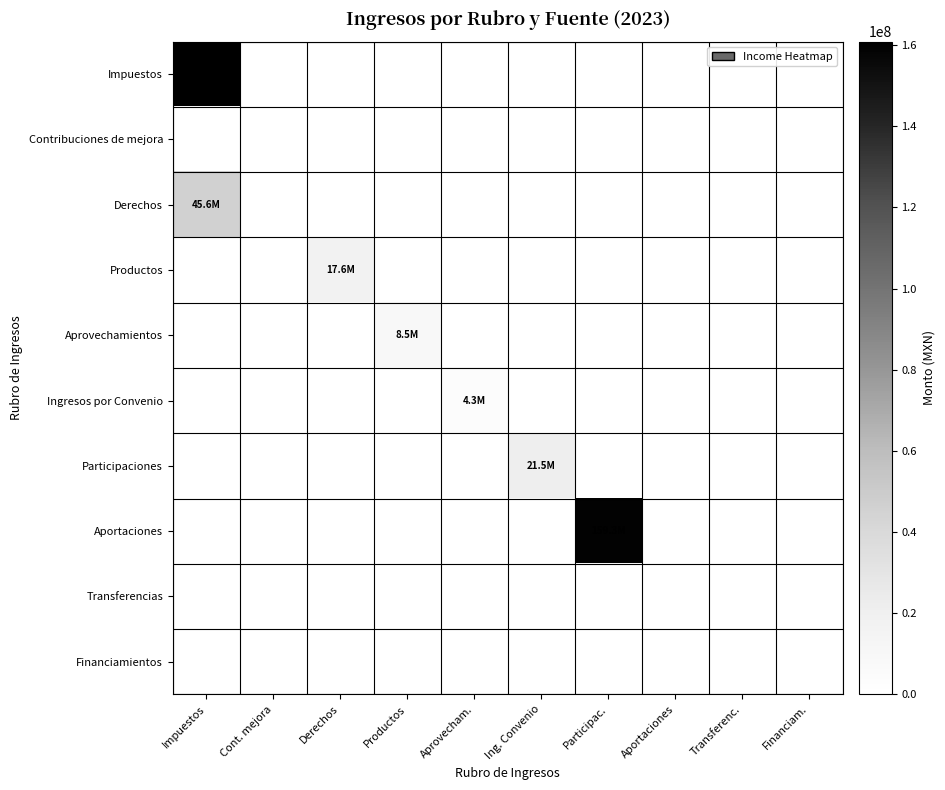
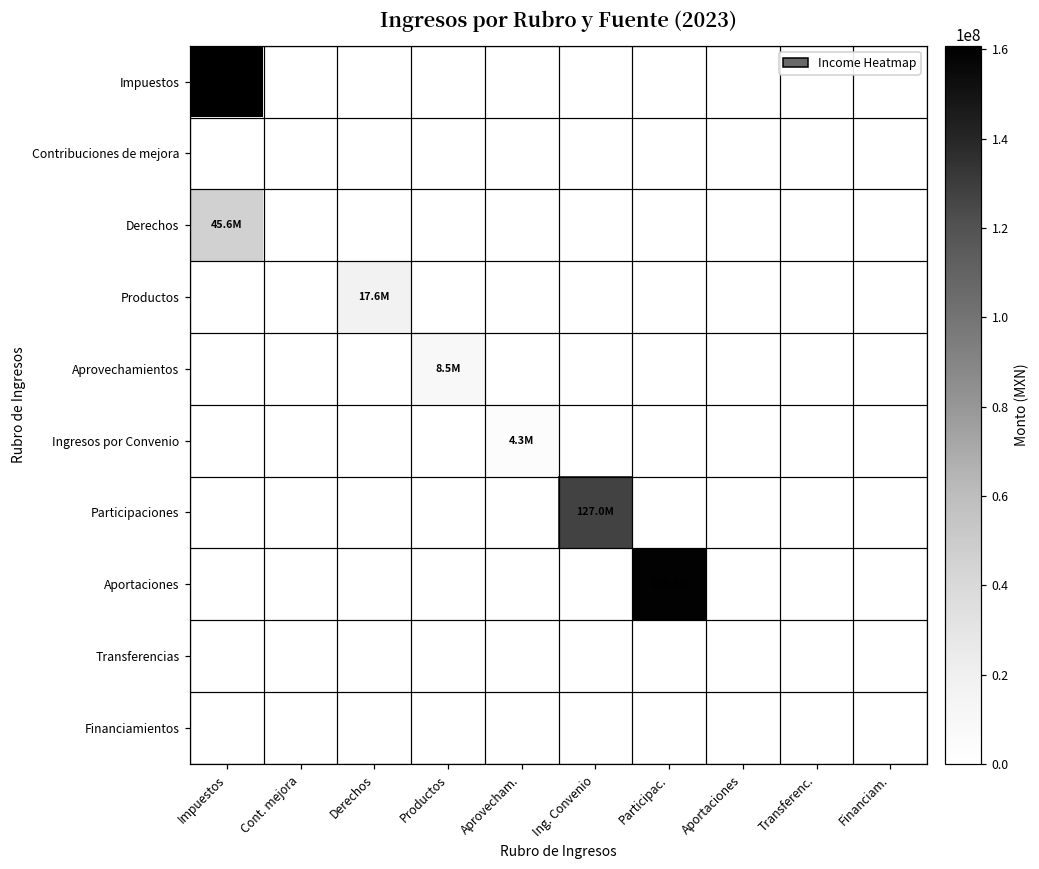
Participaciones, Ing. Convenio: 21.5M -> 127.0M
